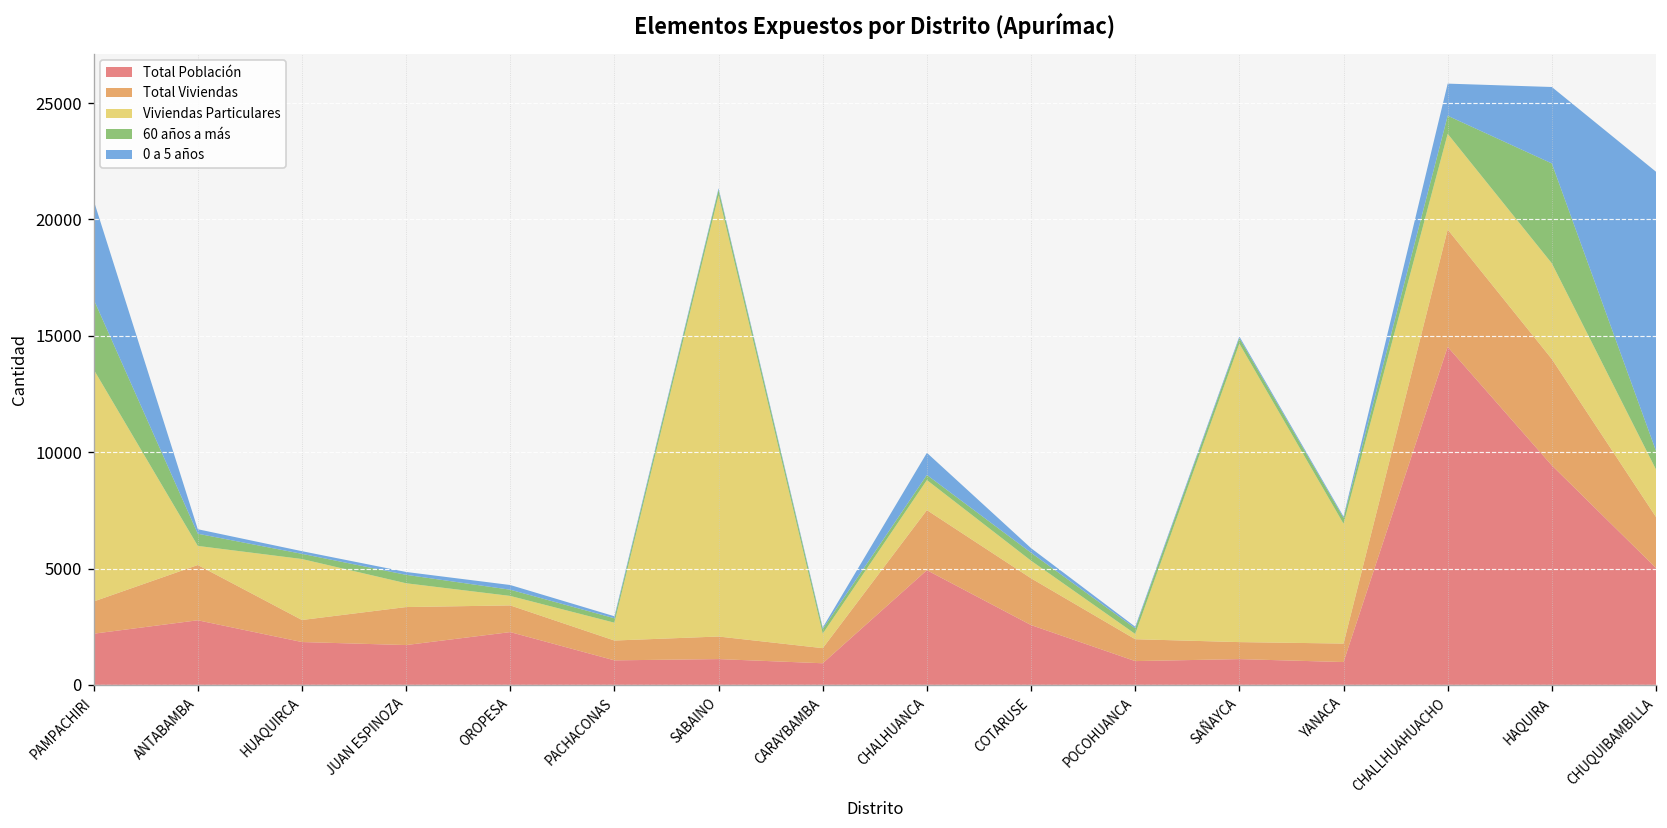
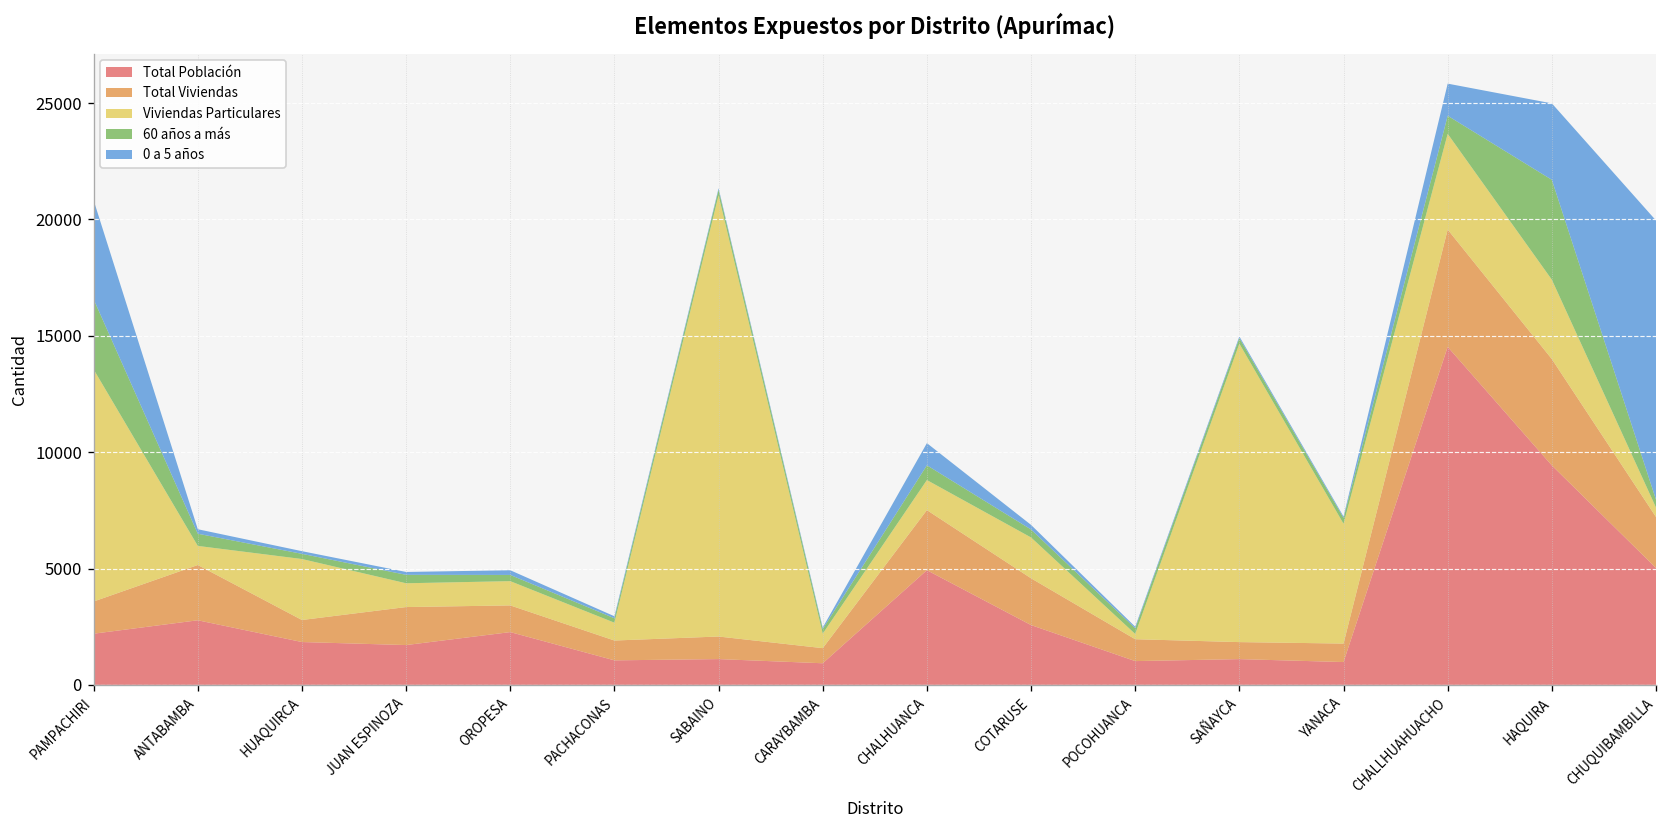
Viviendas Particulares, OROPESA: 400 -> 1000
60 años a más, CHALHUANCA: 200 -> 600
Viviendas Particulares, COTARUSE: 800 -> 1800
Viviendas Particulares, HAQUIRA: 4100 -> 3400
Viviendas Particulares, CHUQUIBAMBILLA: 2000 -> 400
60 años a más, CHUQUIBAMBILLA: 800 -> 300
